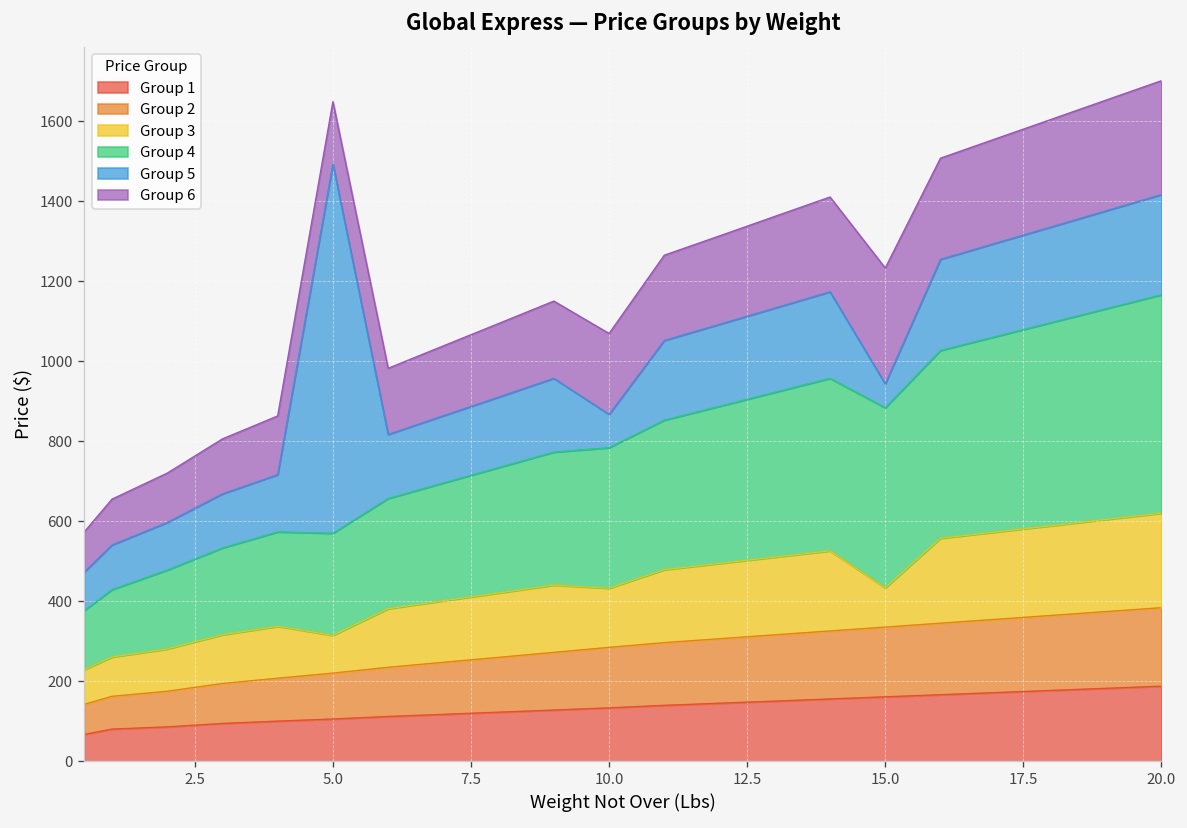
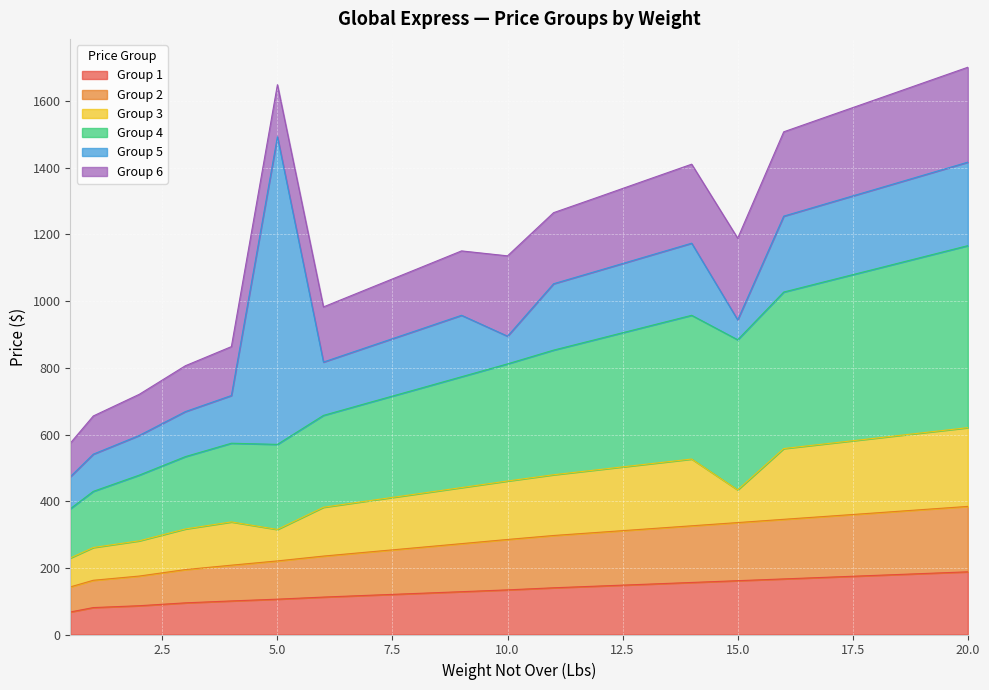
Group 3, 10.0: 150 -> 180
Group 6, 10.0: 200 -> 240
Group 6, 15.0: 290 -> 250
